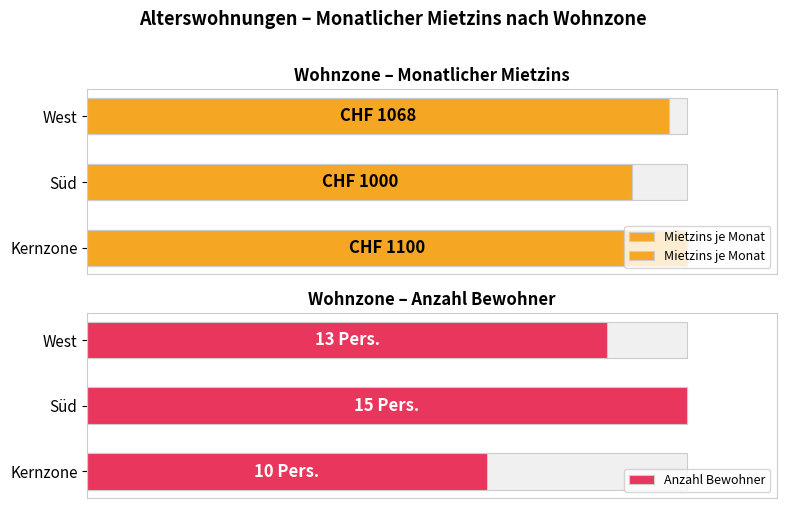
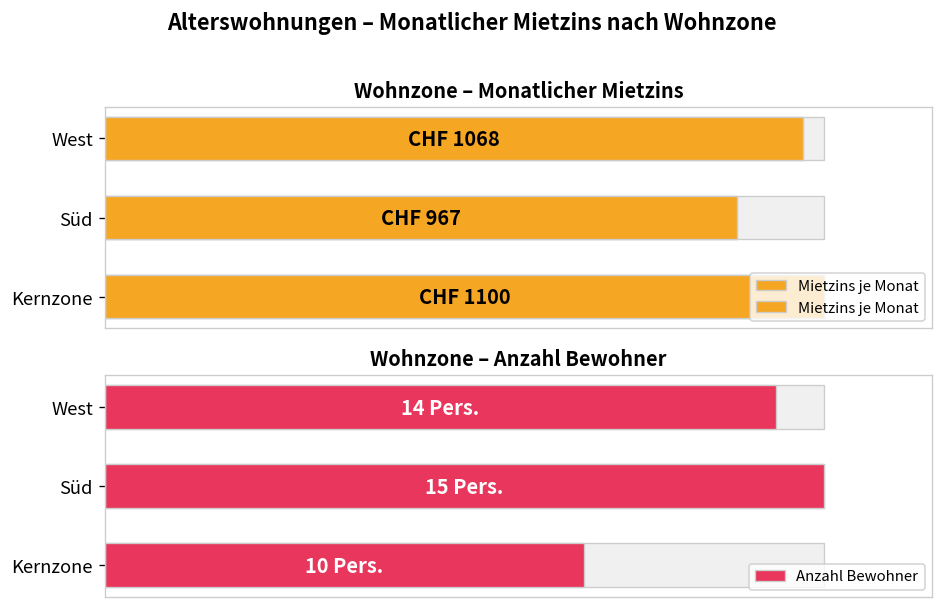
Wohnzone – Monatlicher Mietzins, Mietzins je Monat, Süd: 1000 -> 967
Wohnzone – Anzahl Bewohner, Anzahl Bewohner, West: 13 -> 14
